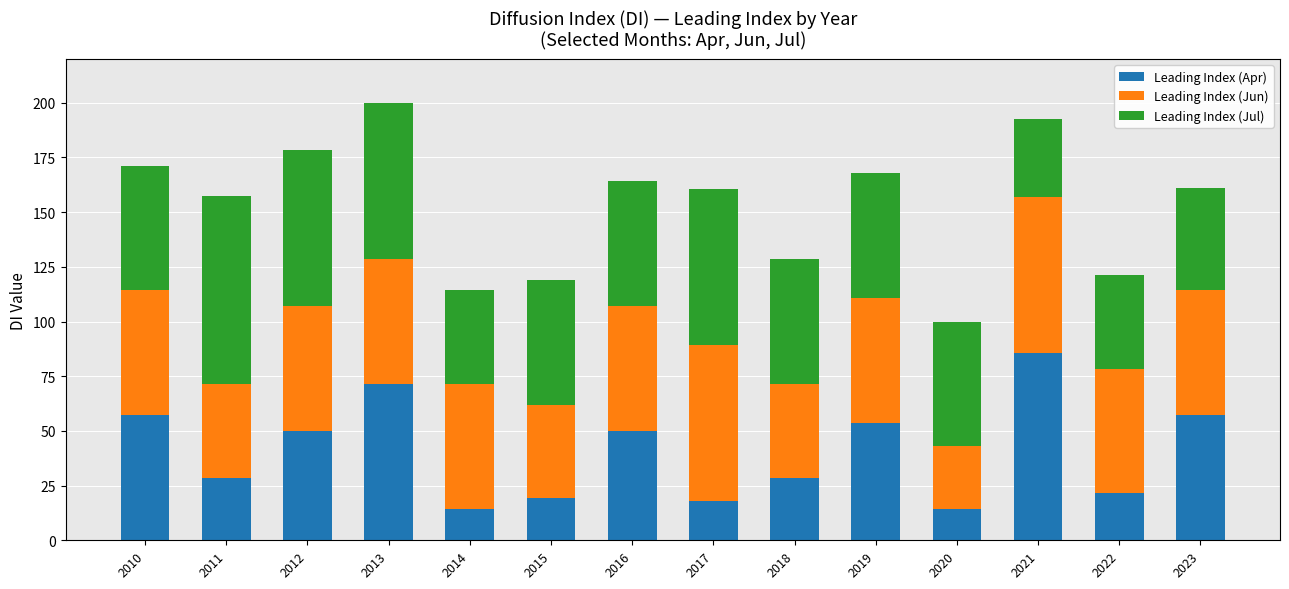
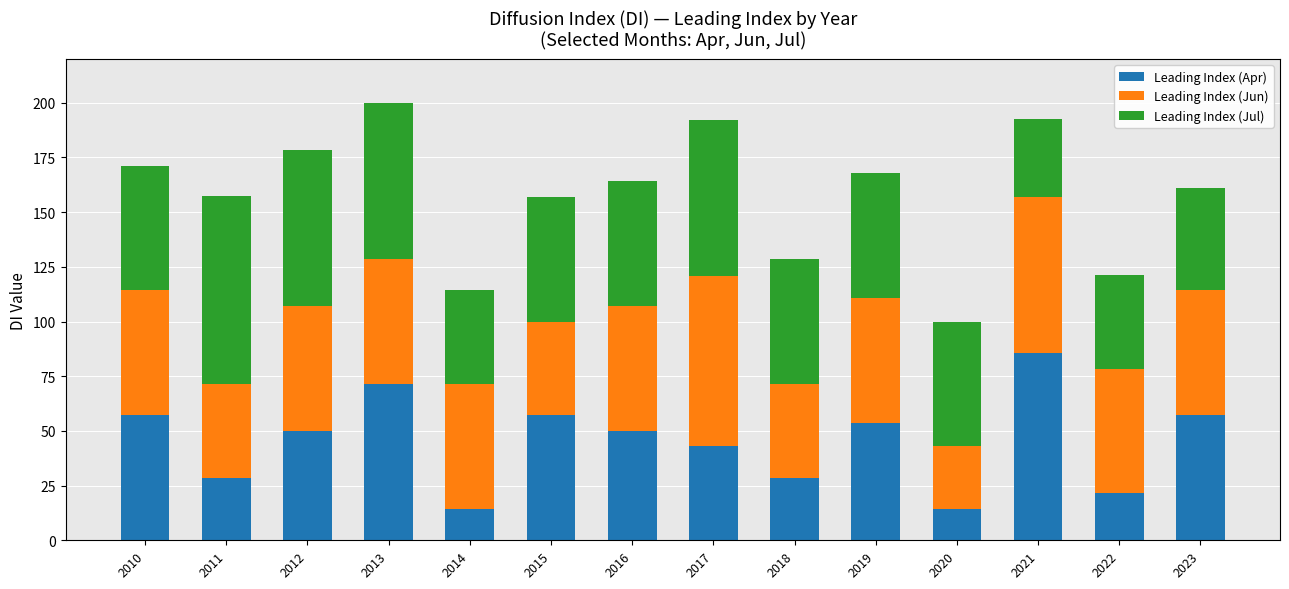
Leading Index (Apr), 2015: 19 -> 57
Leading Index (Apr), 2017: 18 -> 43
Leading Index (Jun), 2017: 71 -> 78
